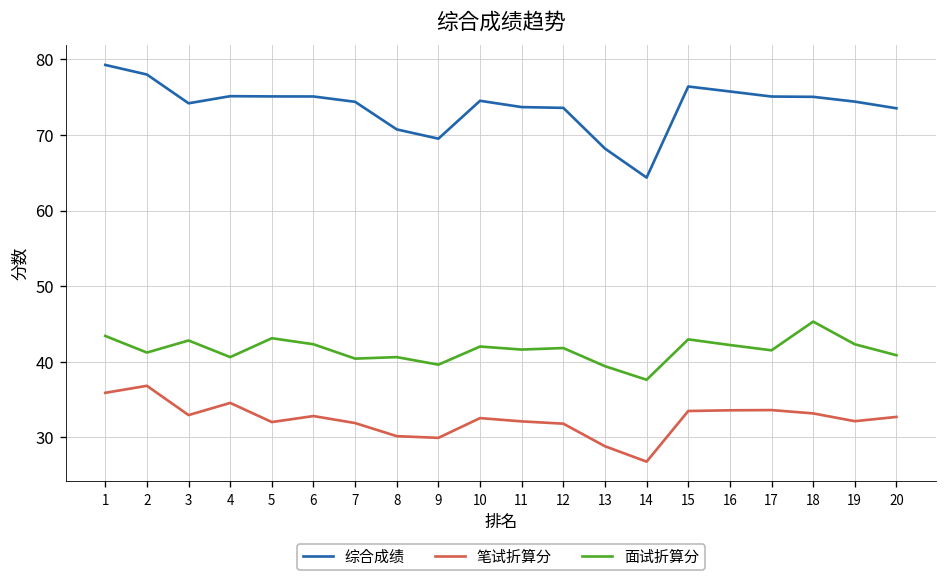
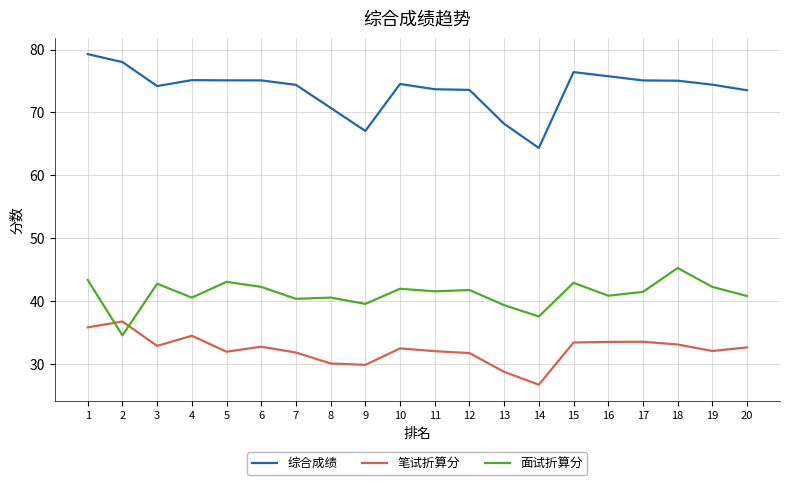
面试折算分, 2: 41 -> 35
综合成绩, 9: 70 -> 67
面试折算分, 16: 42 -> 41
